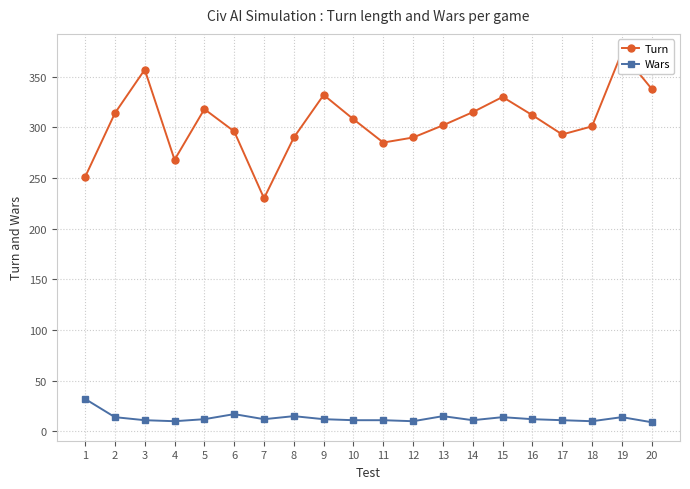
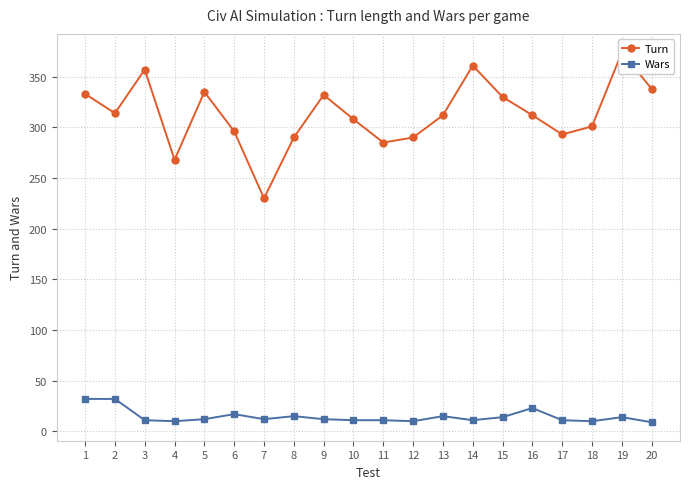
Turn, 1: 251 -> 333
Wars, 2: 14 -> 32
Turn, 5: 318 -> 335
Turn, 13: 302 -> 312
Turn, 14: 315 -> 361
Wars, 16: 12 -> 23
